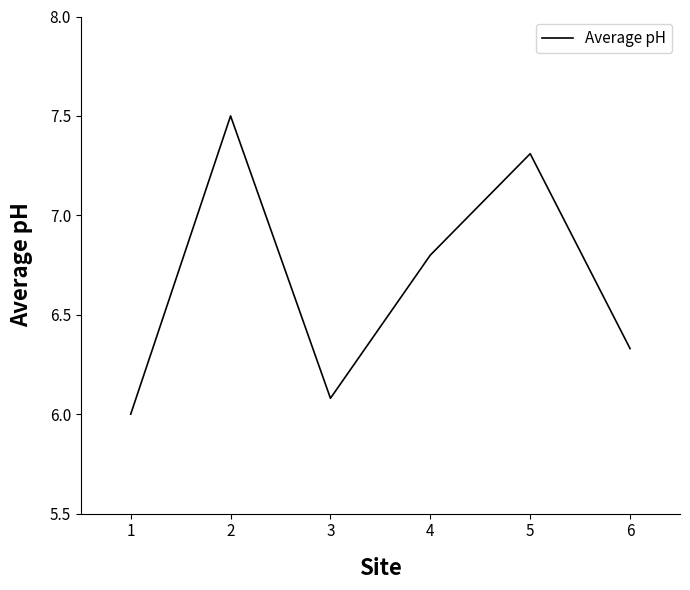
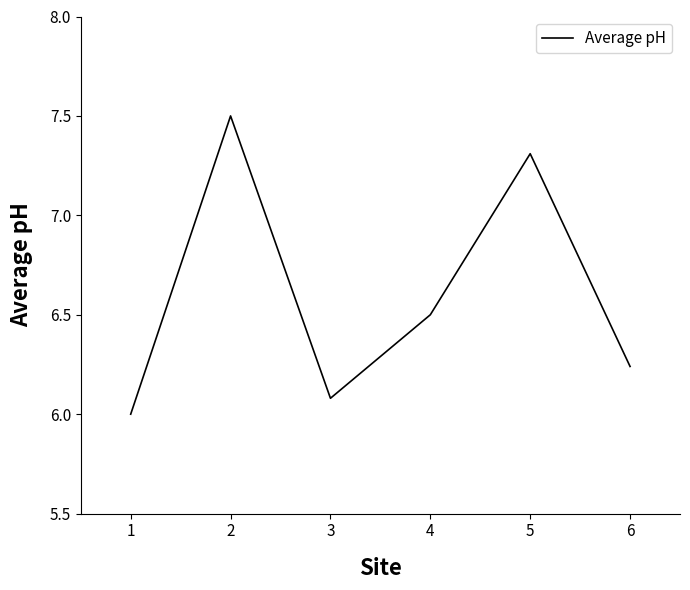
4: 6.8 -> 6.5
6: 6.33 -> 6.24
